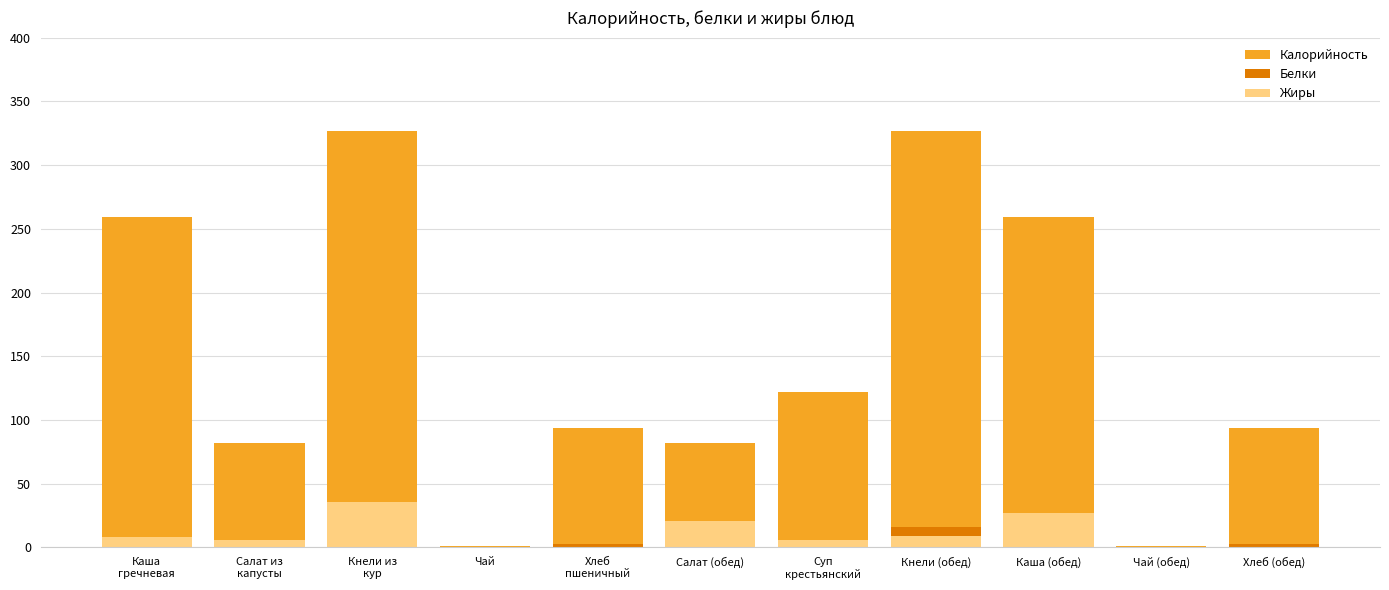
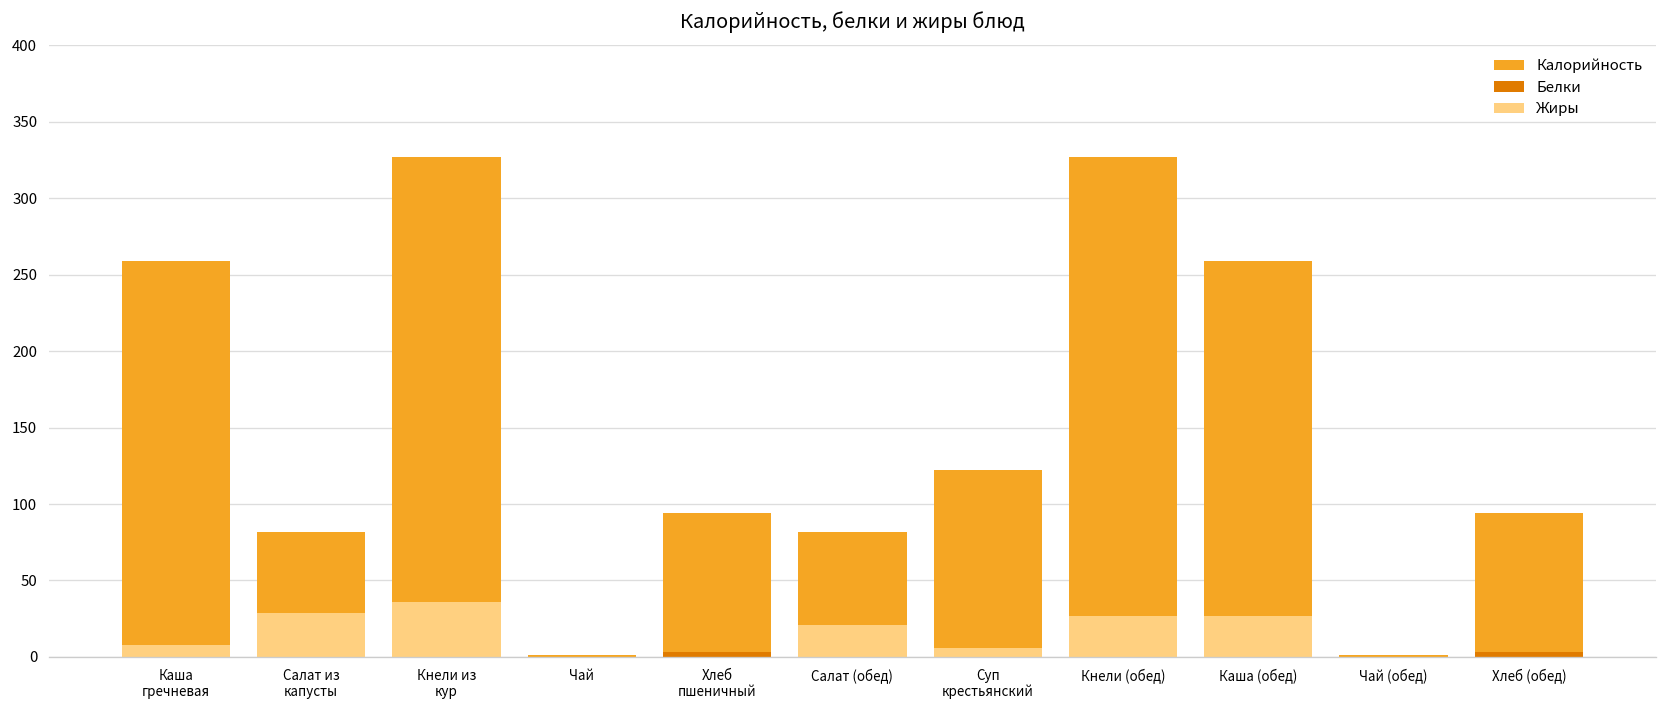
Жиры, Салат из капусты: 6 -> 29
Жиры, Кнели (обед): 9 -> 27
